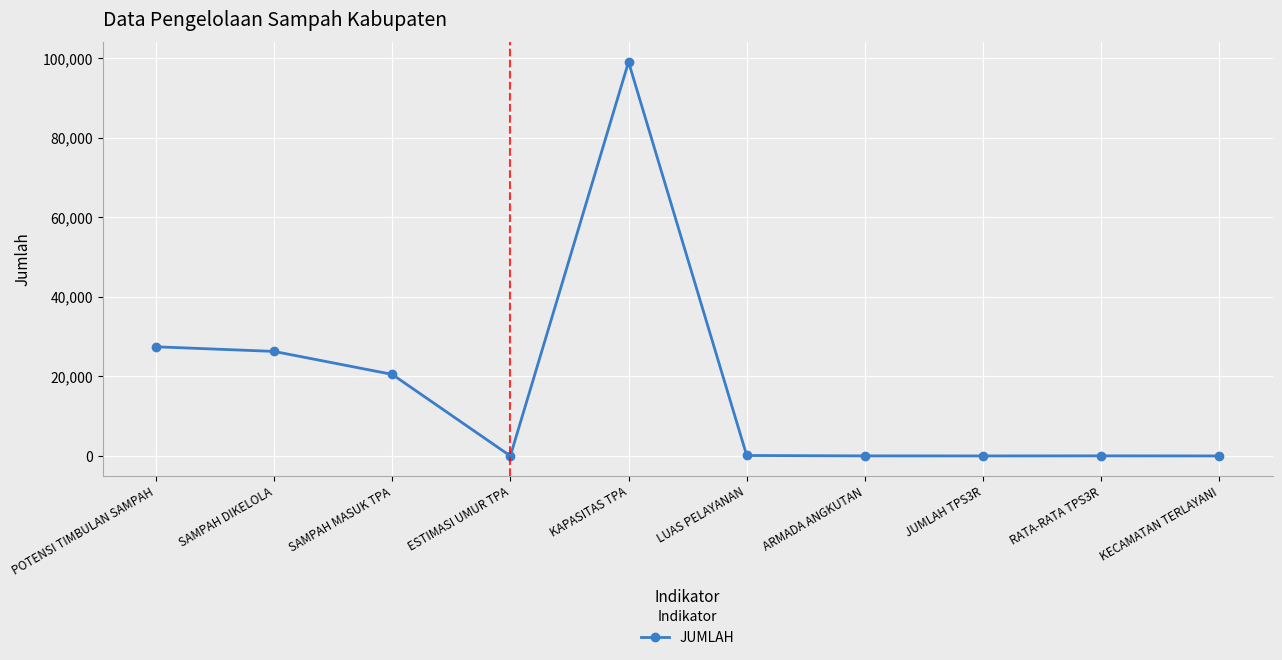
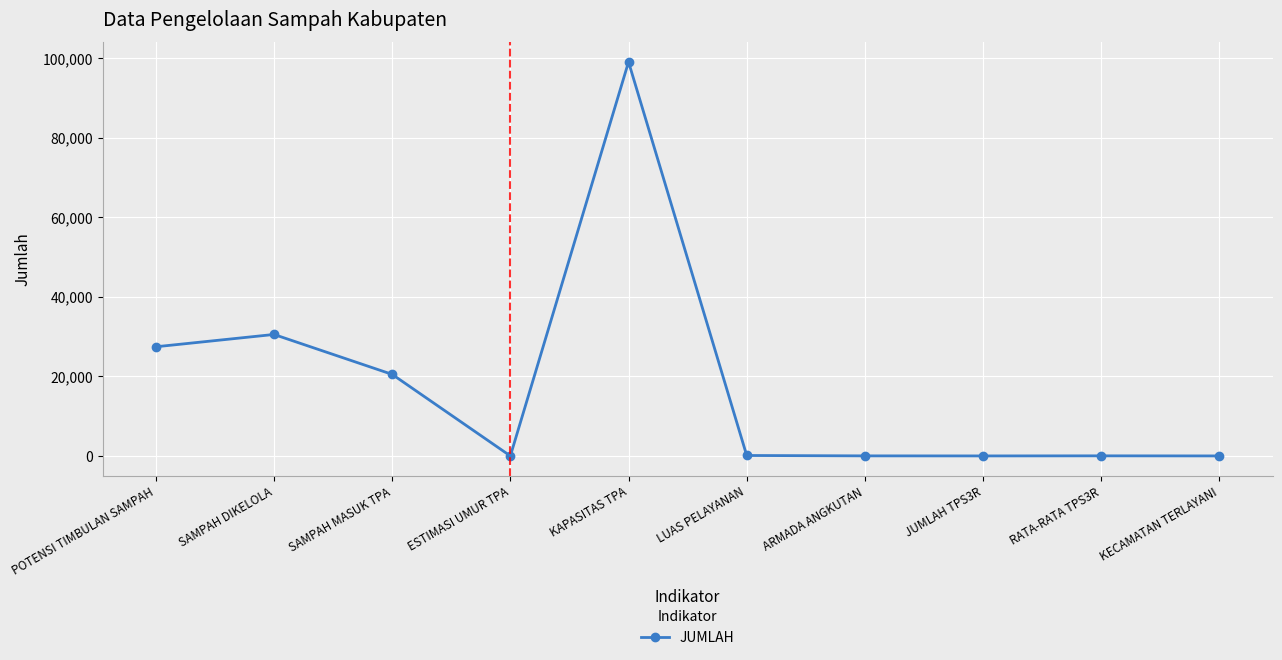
SAMPAH DIKELOLA: 26,000 -> 31,000
